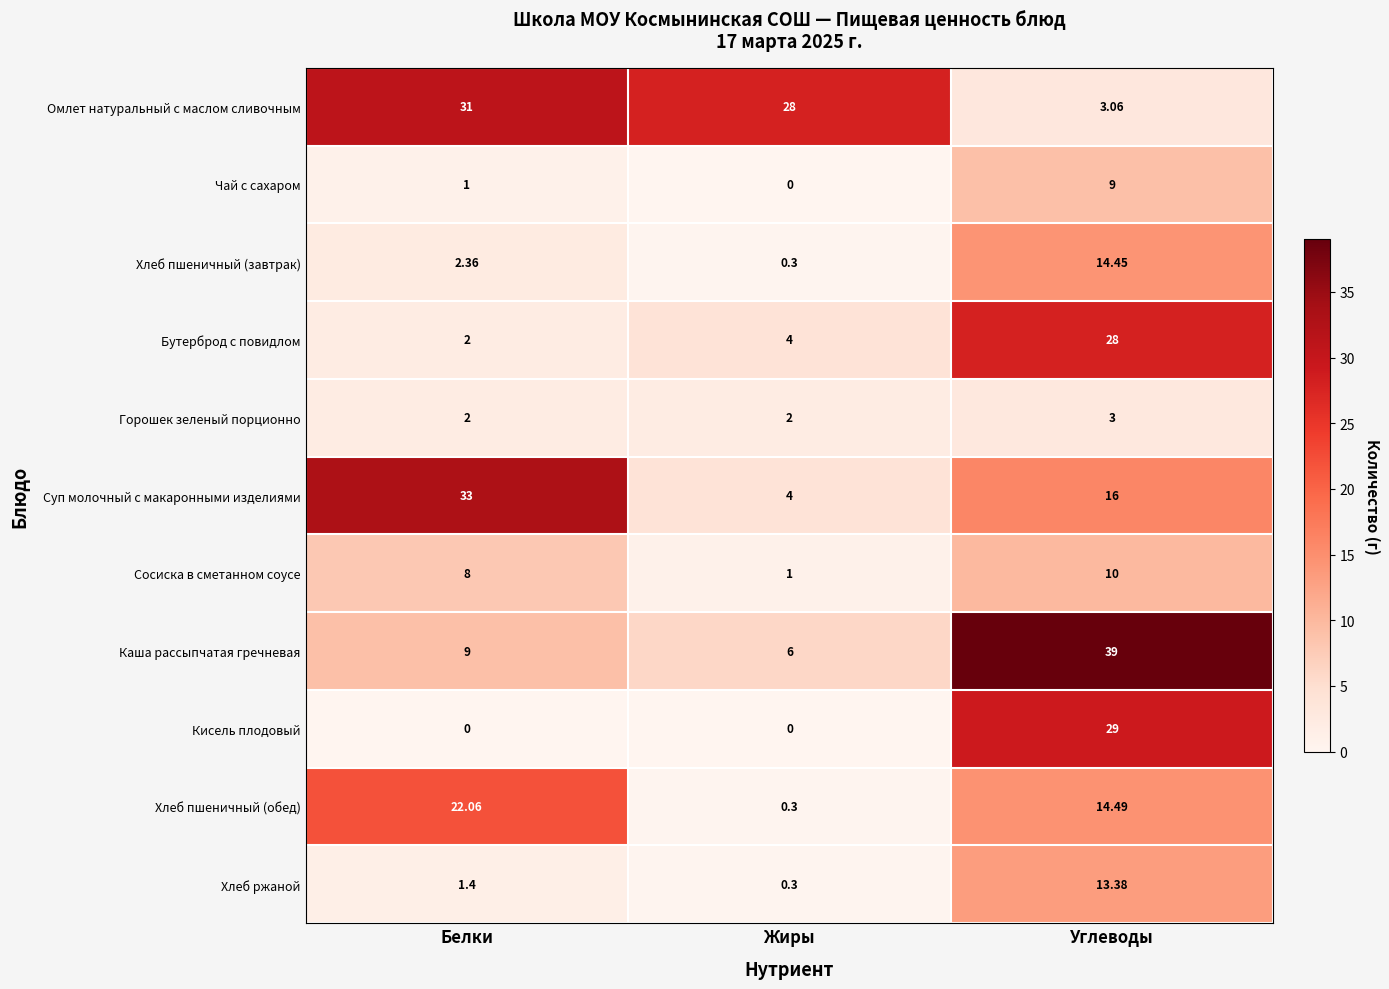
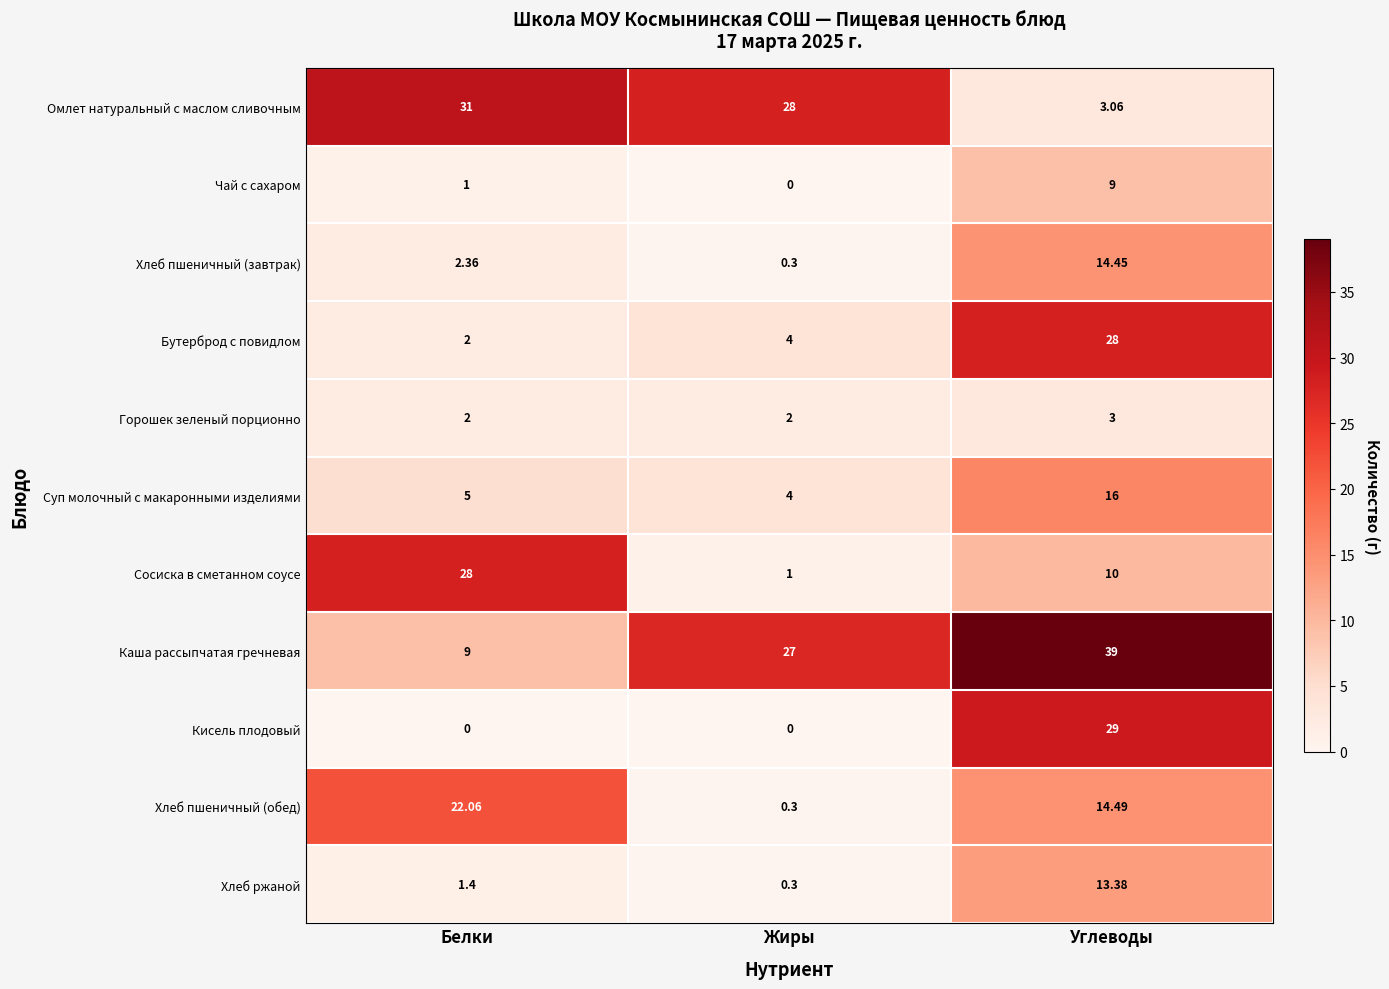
Суп молочный с макаронными изделиями, Белки: 33 -> 5
Сосиска в сметанном соусе, Белки: 8 -> 28
Каша рассыпчатая гречневая, Жиры: 6 -> 27
